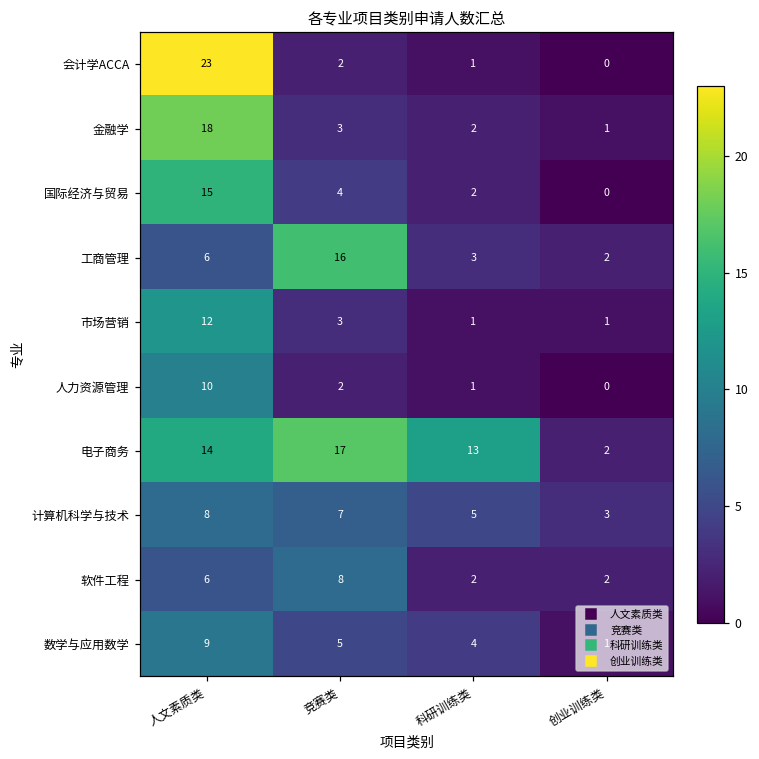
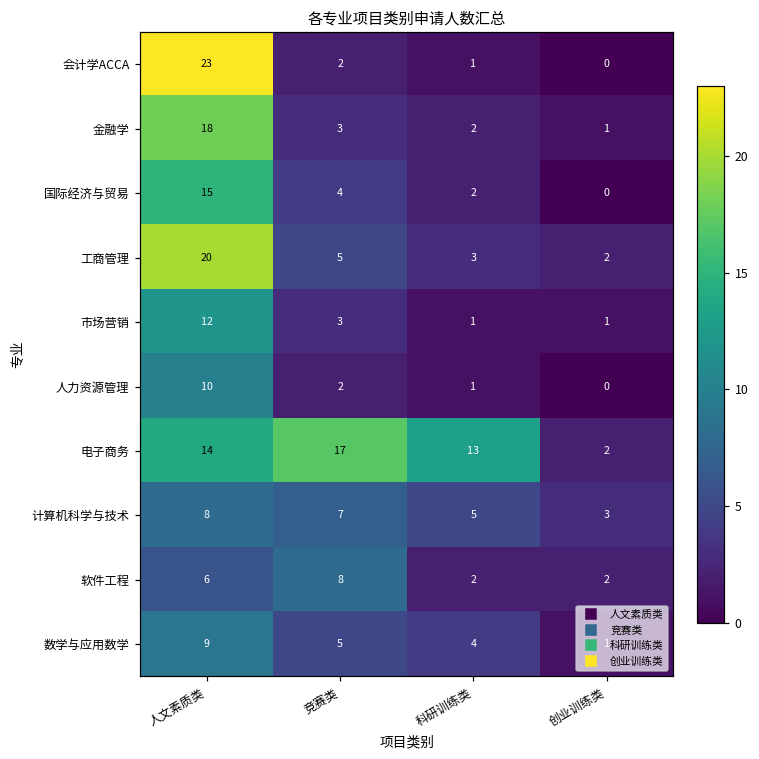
工商管理, 人文素质类: 6 -> 20
工商管理, 竞赛类: 16 -> 5
